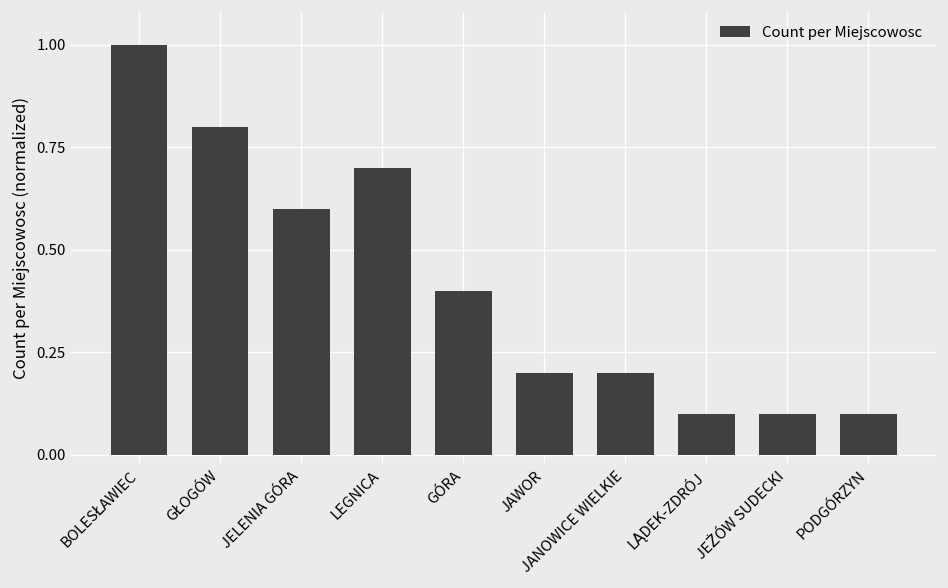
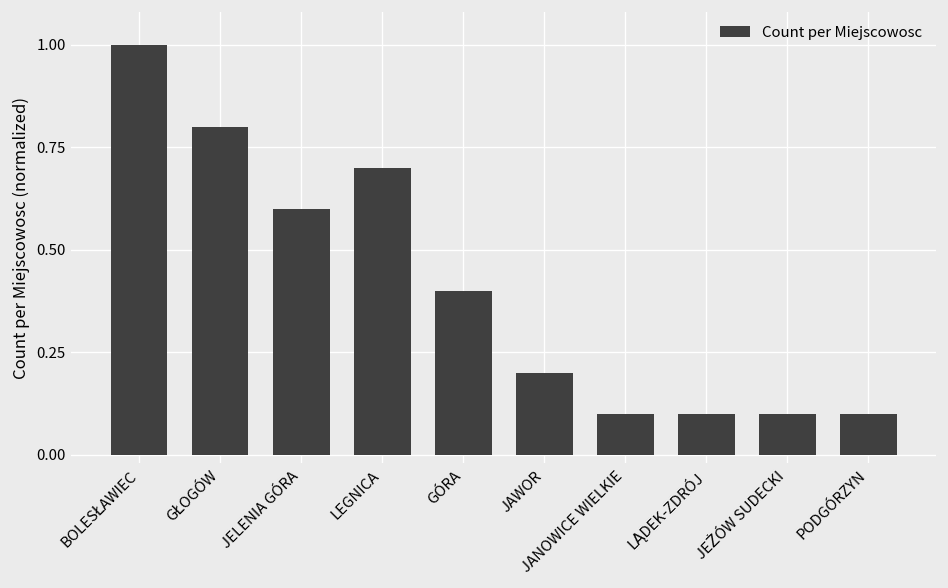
JANOWICE WIELKIE: 0.20 -> 0.10
